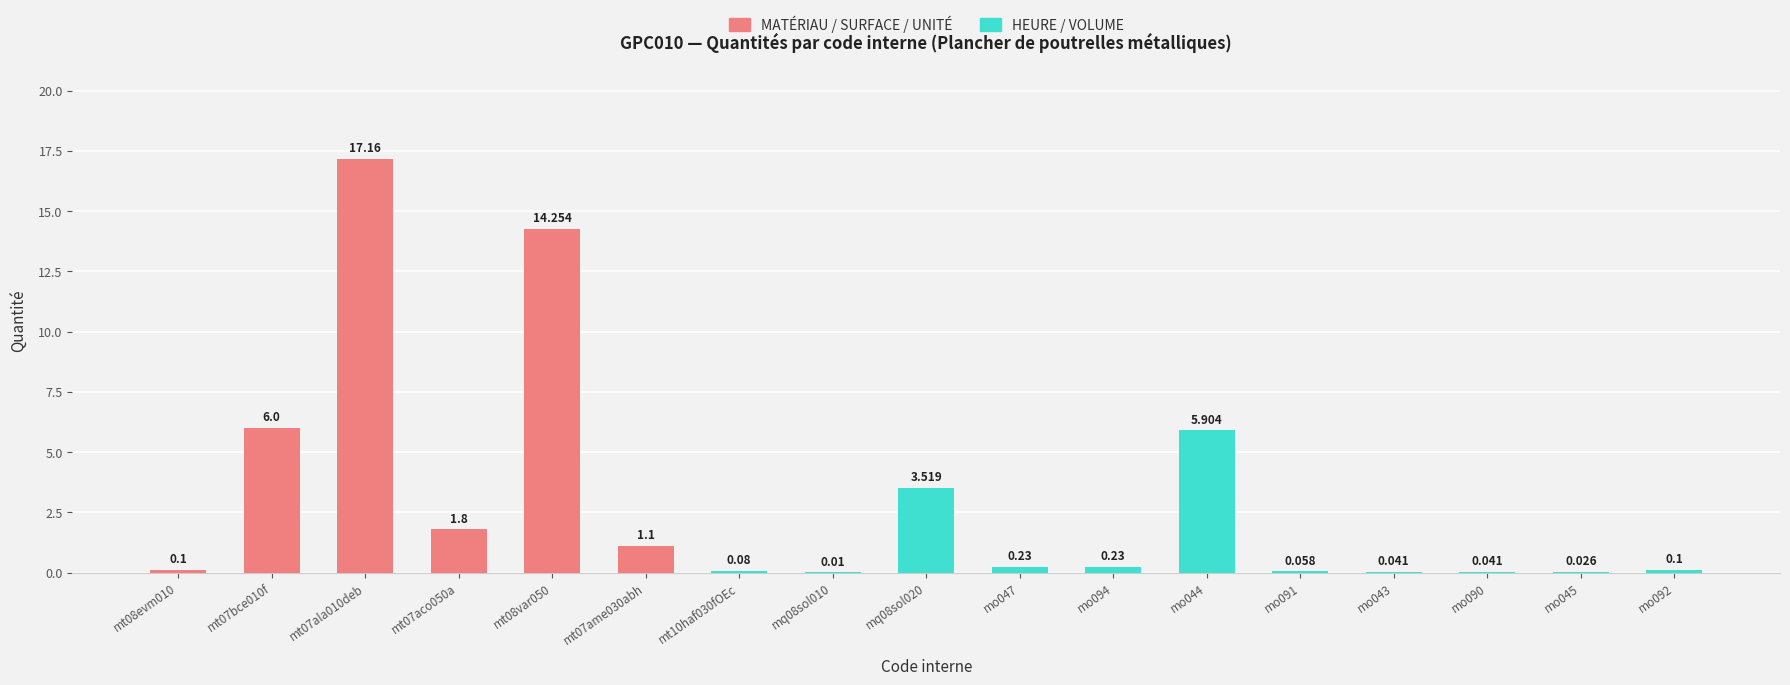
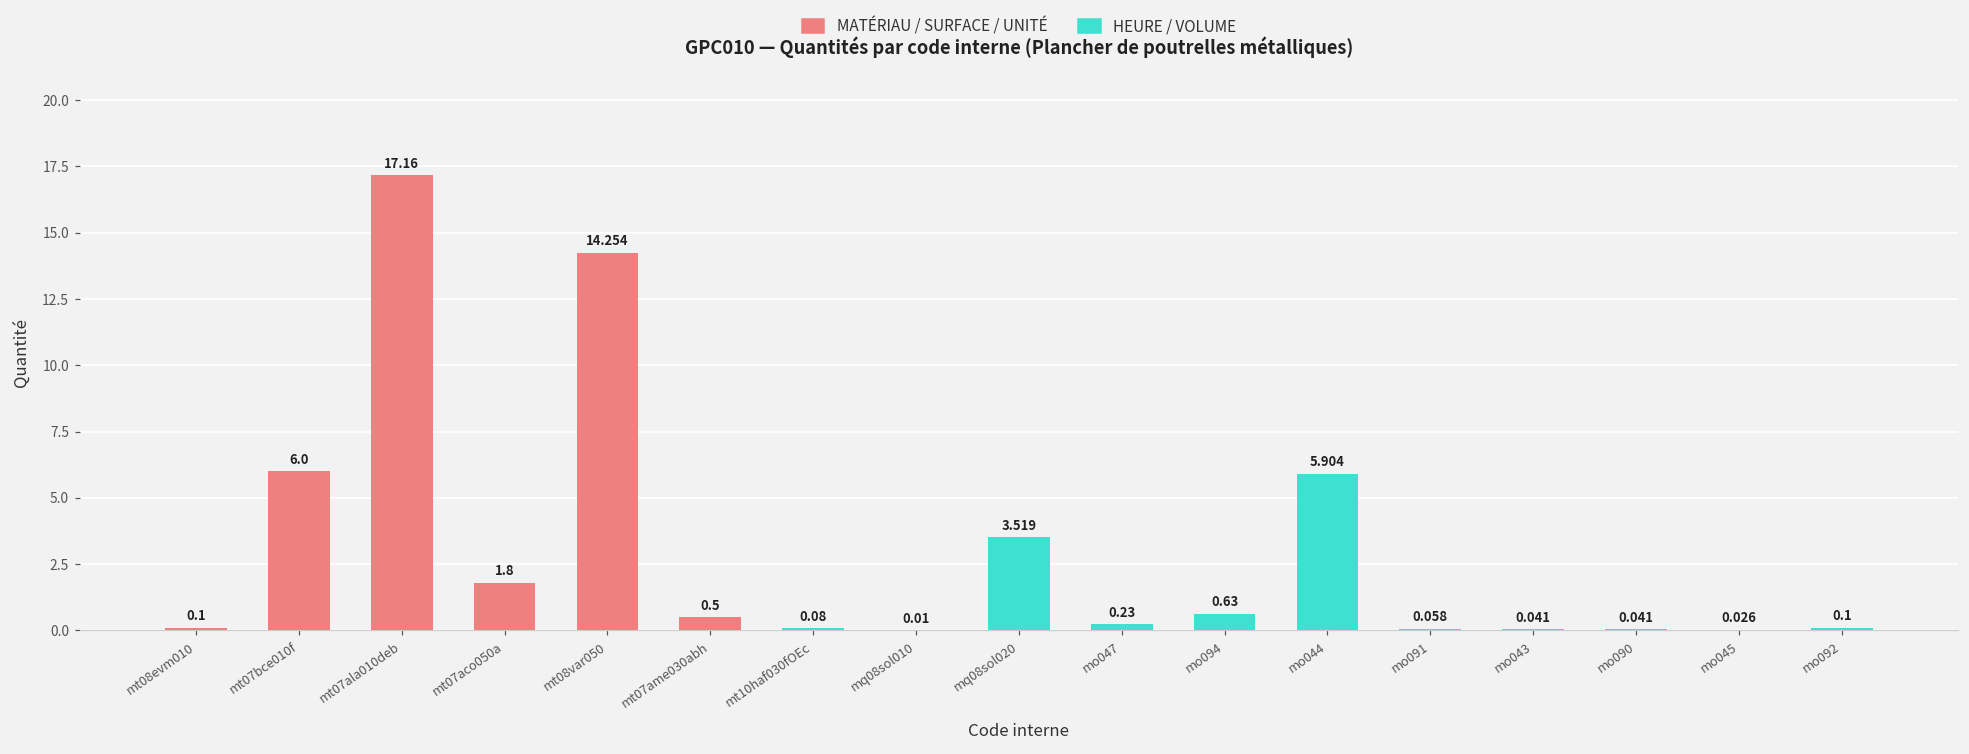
mt07ame030abh: 1.1 -> 0.5
mo094: 0.23 -> 0.63
